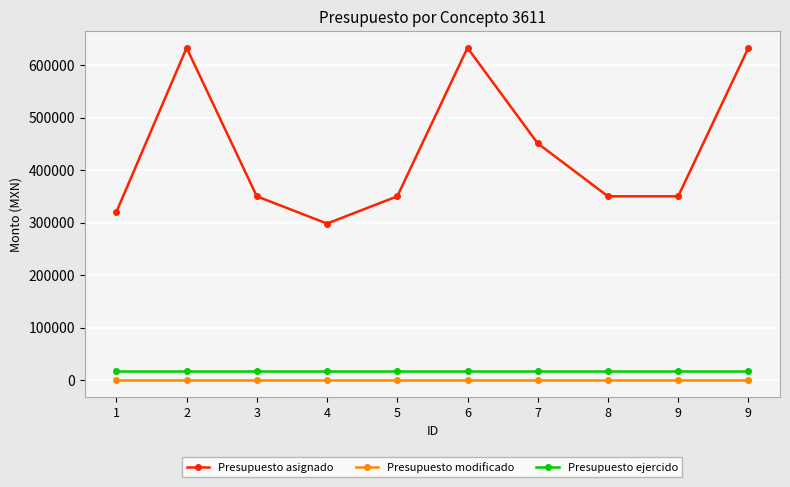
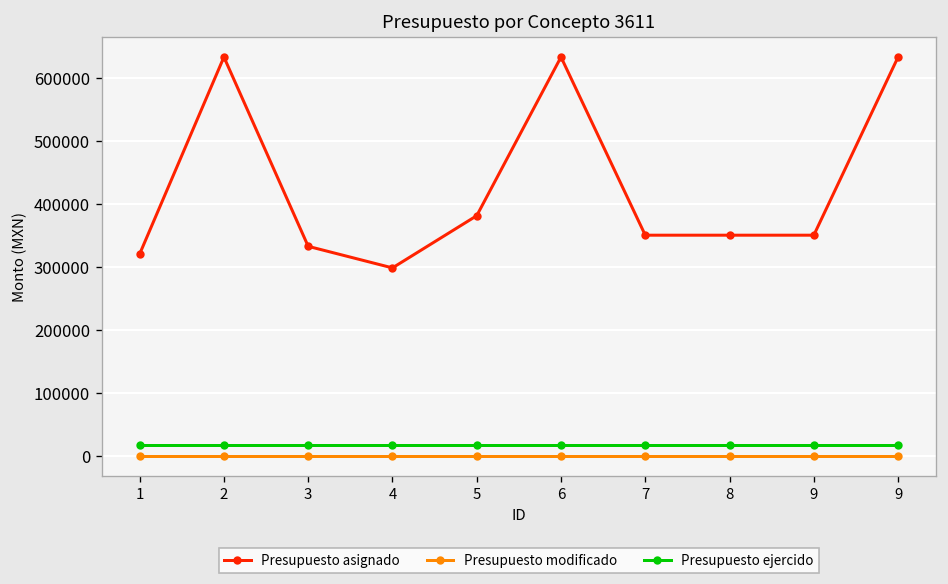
Presupuesto asignado, 3: 350000 -> 330000
Presupuesto asignado, 5: 350000 -> 380000
Presupuesto asignado, 7: 450000 -> 350000
